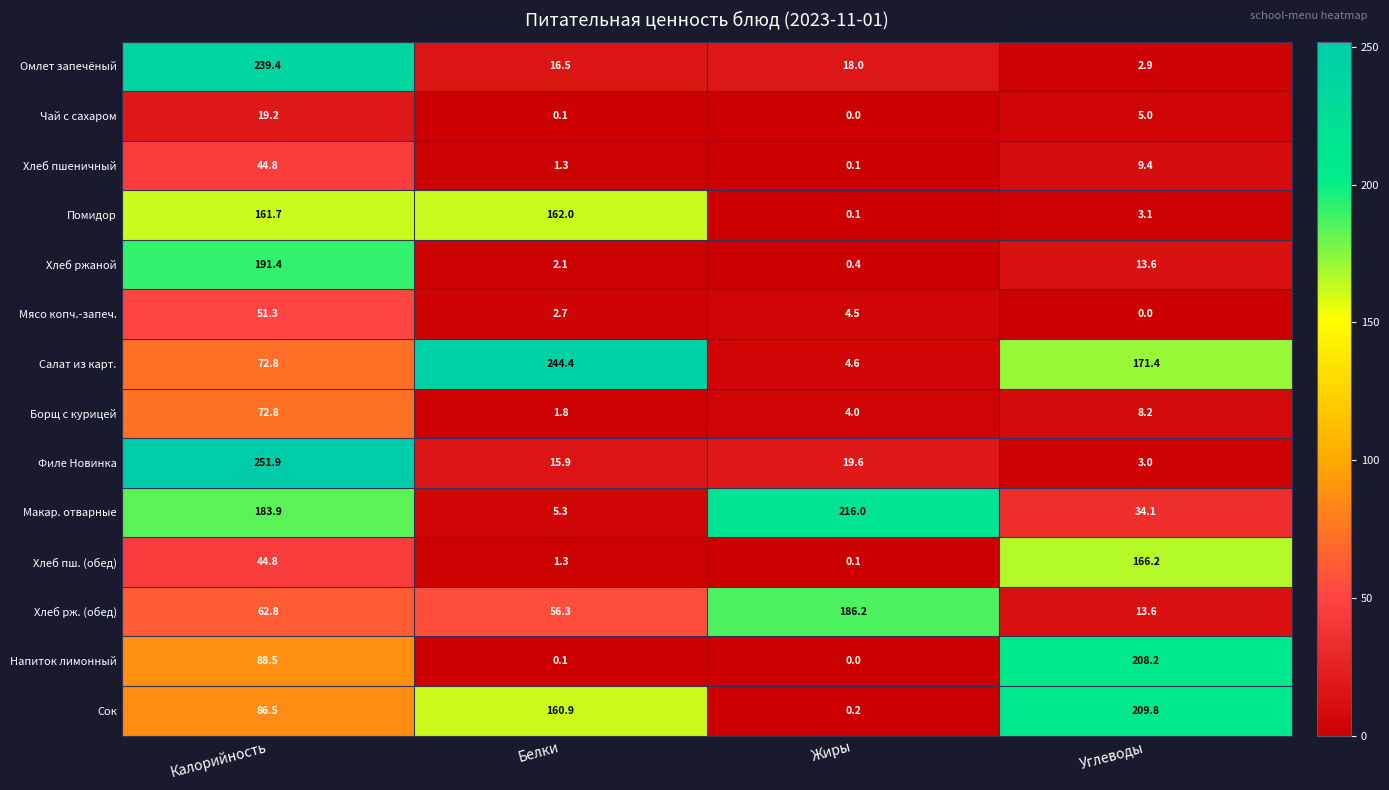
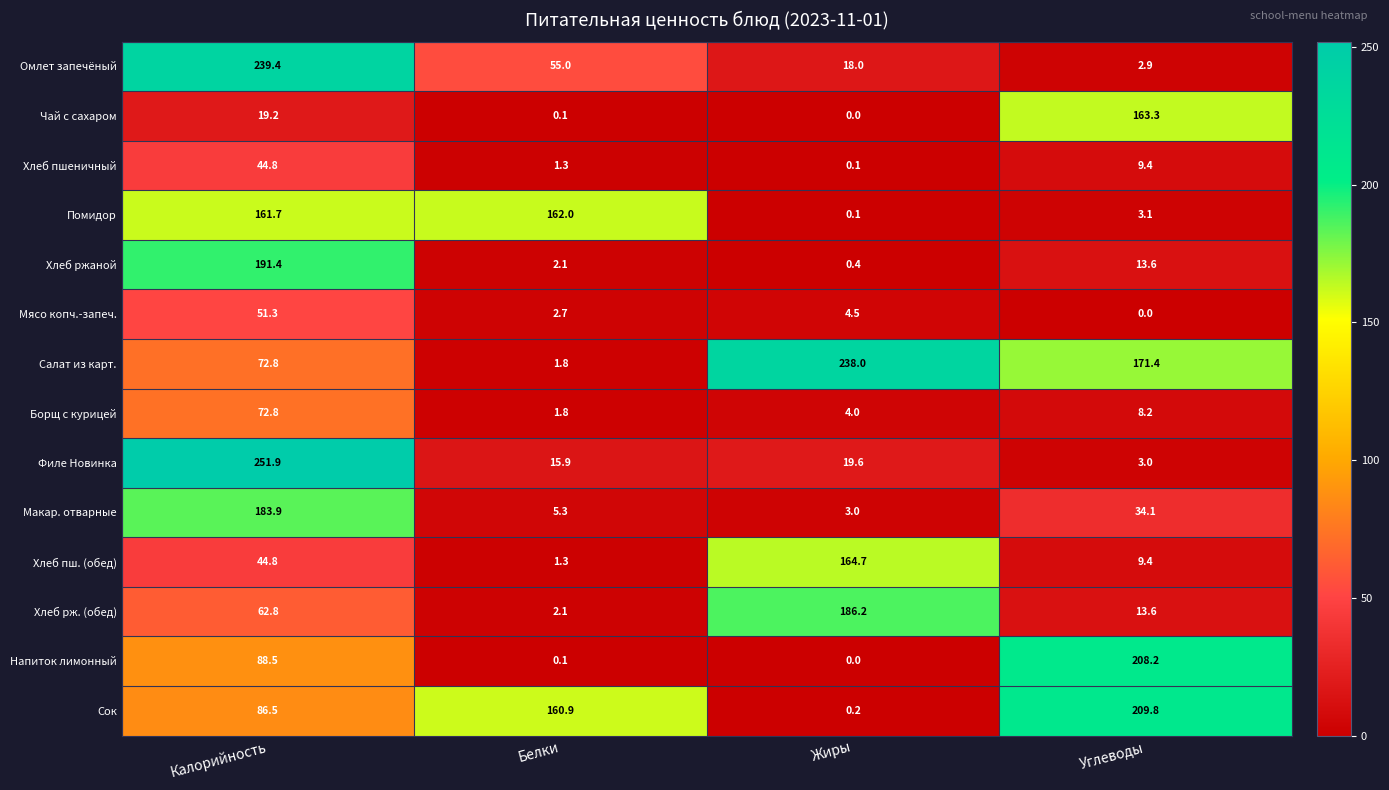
Омлет запечёный, Белки: 16.5 -> 55.0
Чай с сахаром, Углеводы: 5.0 -> 163.3
Салат из карт., Белки: 244.4 -> 1.8
Салат из карт., Жиры: 4.6 -> 238.0
Макар. отварные, Жиры: 216.0 -> 3.0
Хлеб пш. (обед), Жиры: 0.1 -> 164.7
Хлеб пш. (обед), Углеводы: 166.2 -> 9.4
Хлеб рж. (обед), Белки: 56.3 -> 2.1
